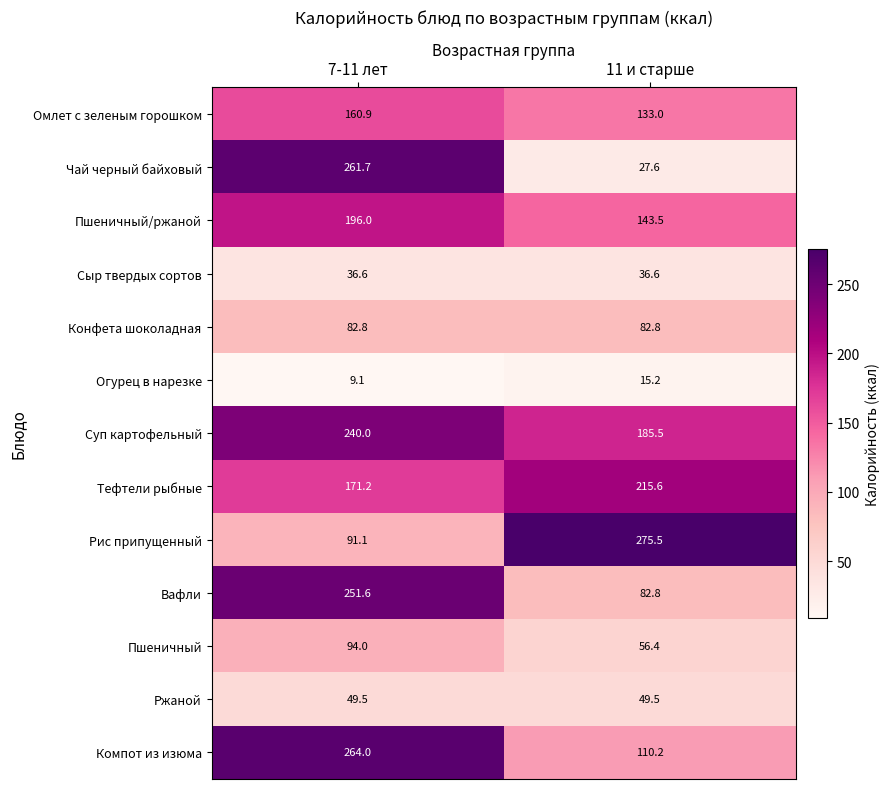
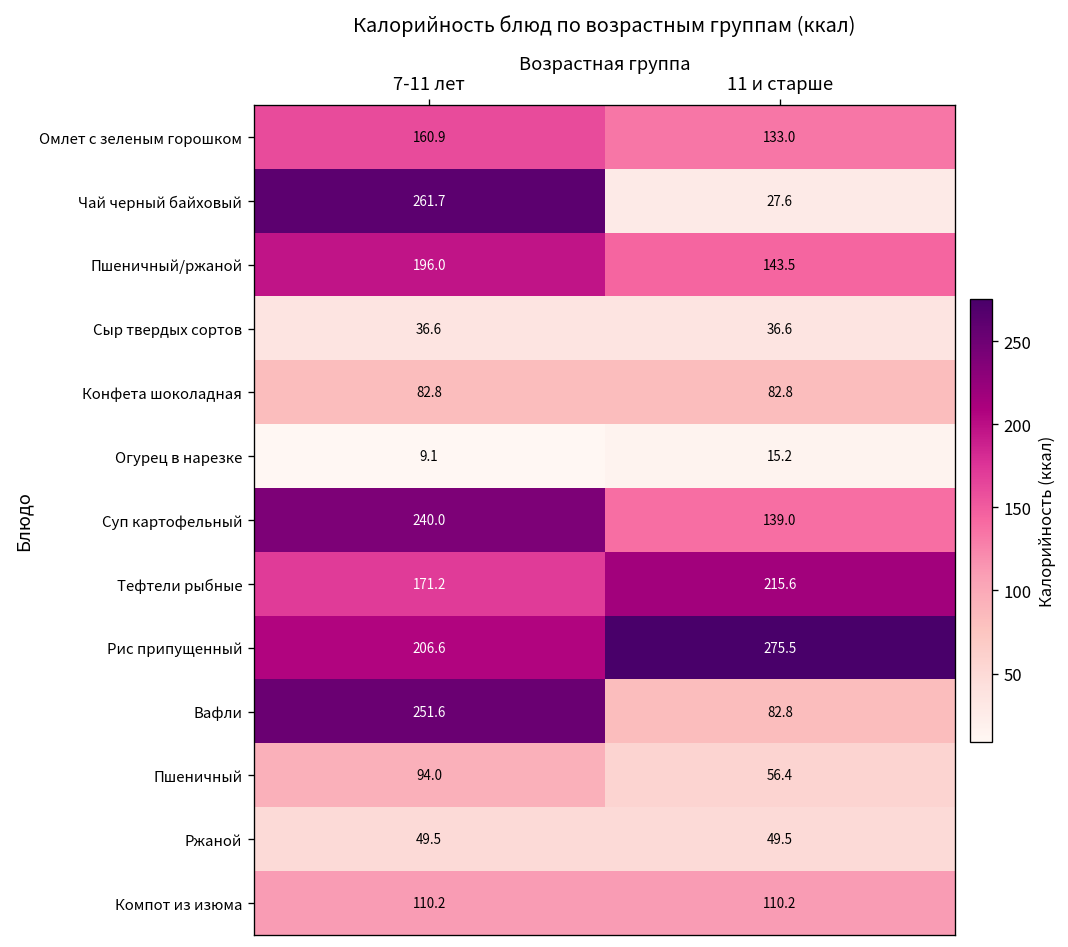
Суп картофельный, 11 и старше: 185.5 -> 139.0
Рис припущенный, 7-11 лет: 91.1 -> 206.6
Компот из изюма, 7-11 лет: 264.0 -> 110.2
